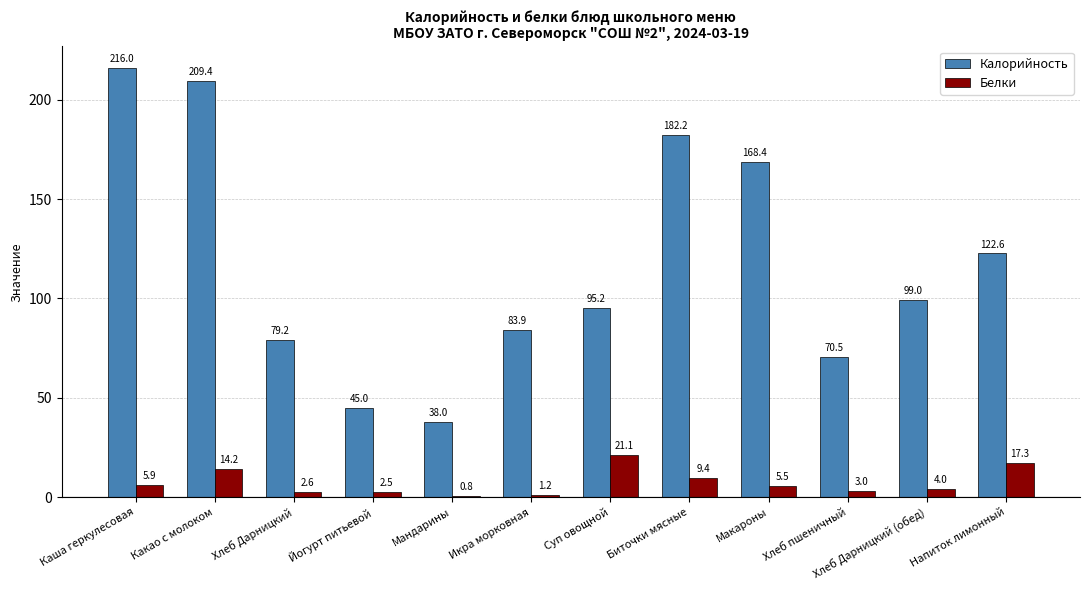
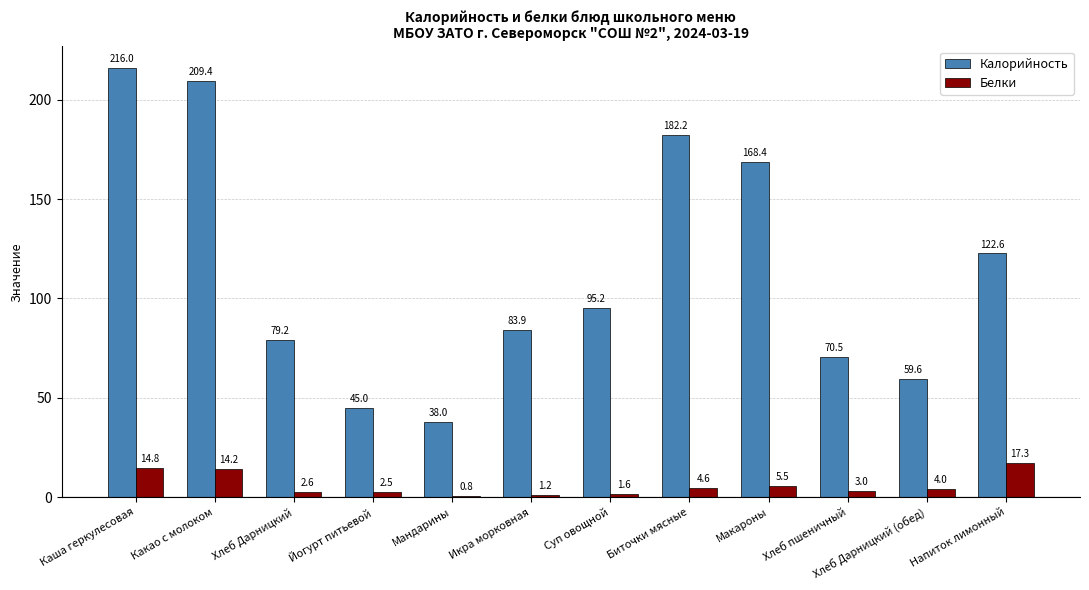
Белки, Каша геркулесовая: 5.9 -> 14.8
Белки, Суп овощной: 21.1 -> 1.6
Белки, Биточки мясные: 9.4 -> 4.6
Калорийность, Хлеб Дарницкий (обед): 99.0 -> 59.6
